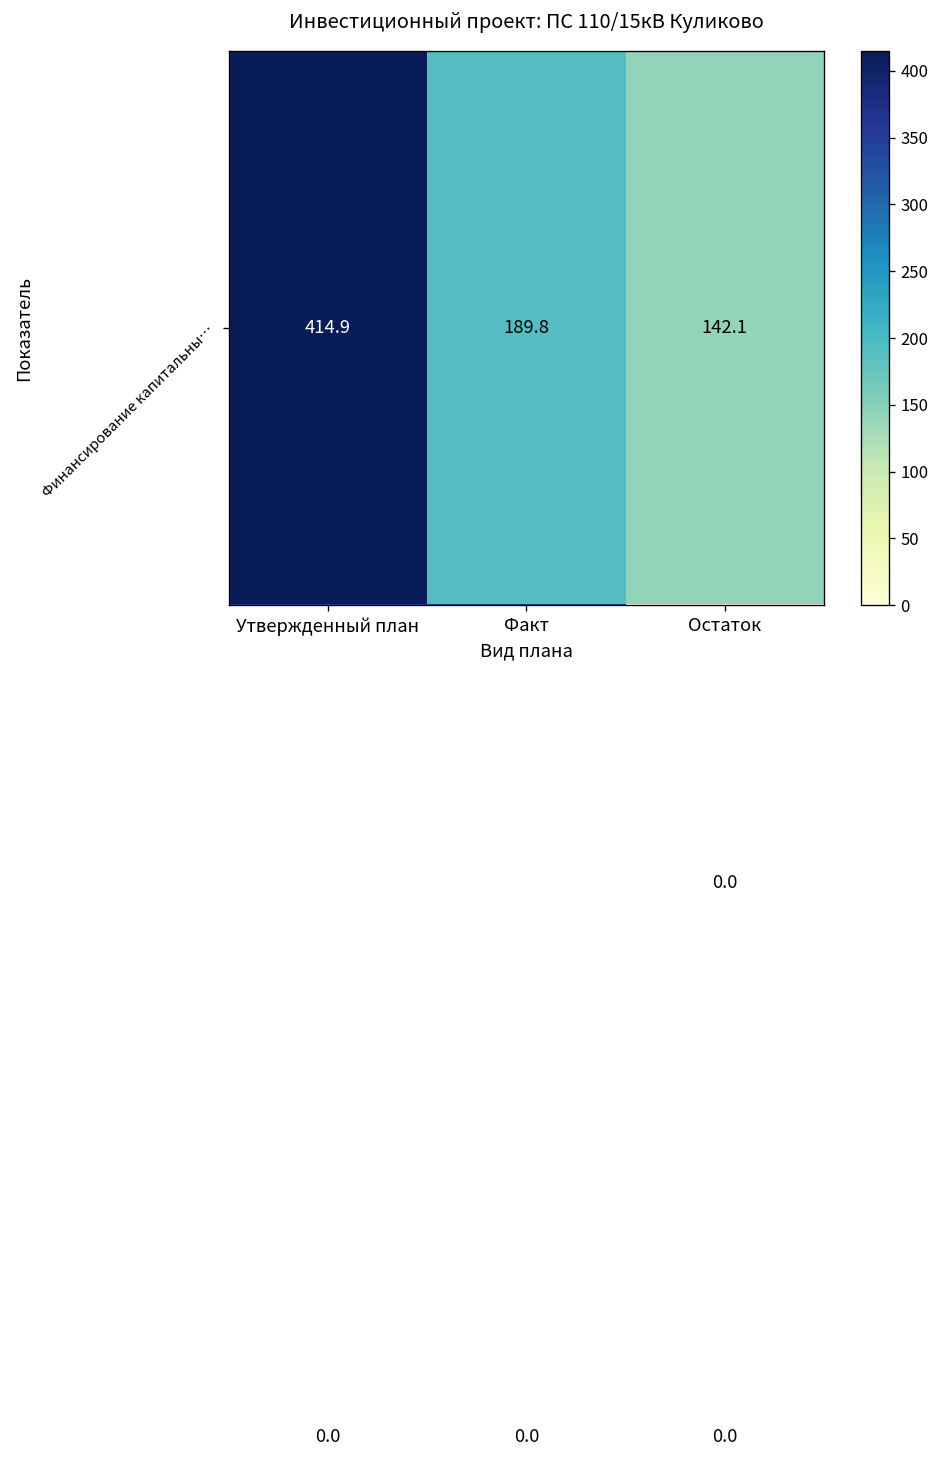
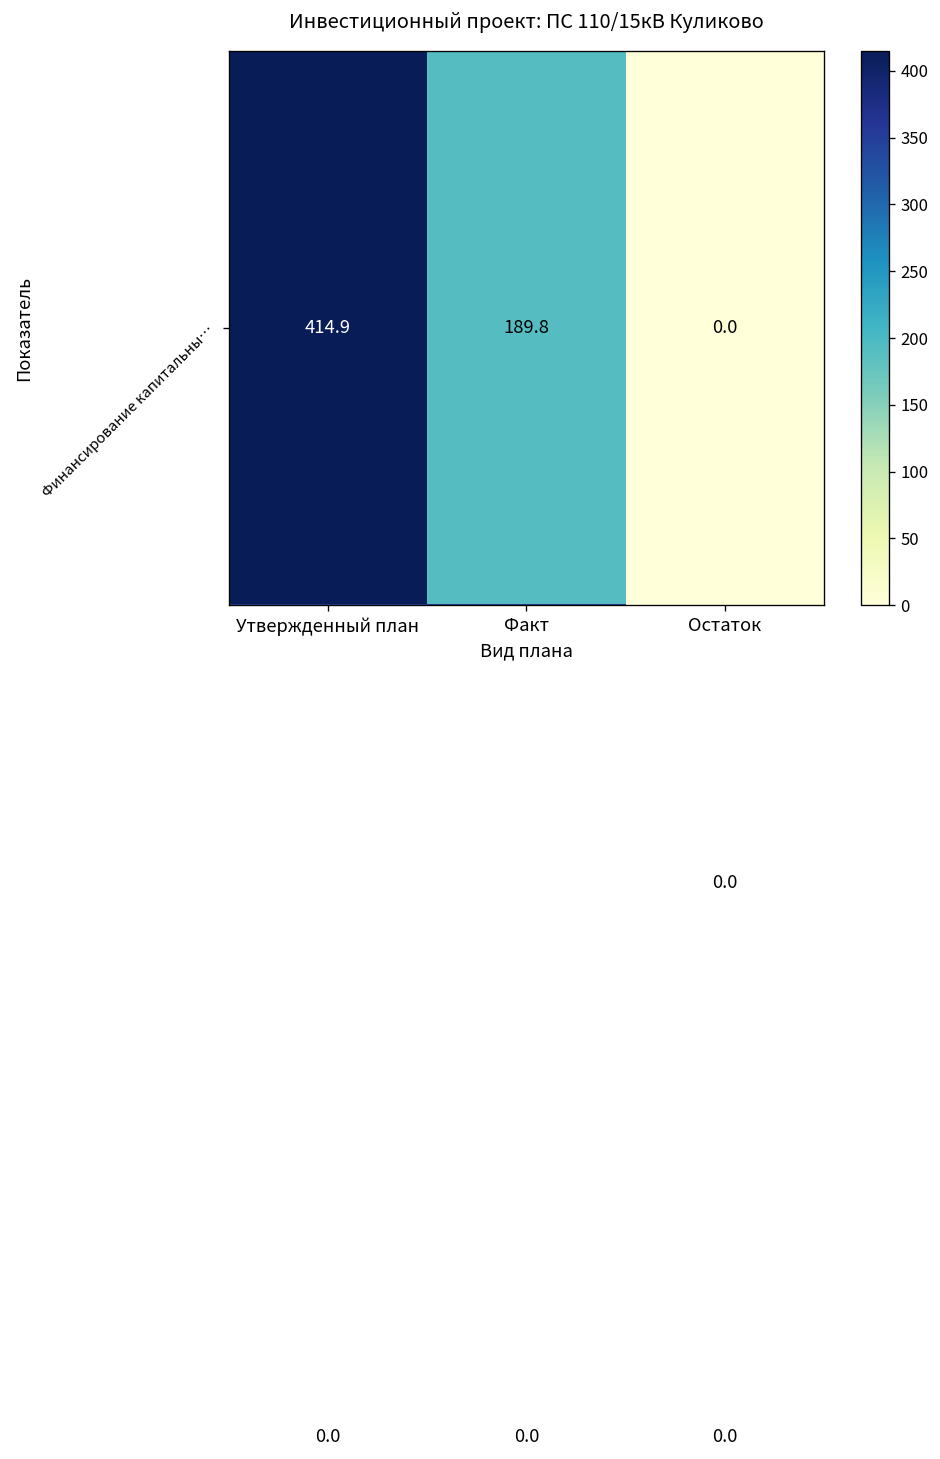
Финансирование капитальны…, Остаток: 142.1 -> 0.0
